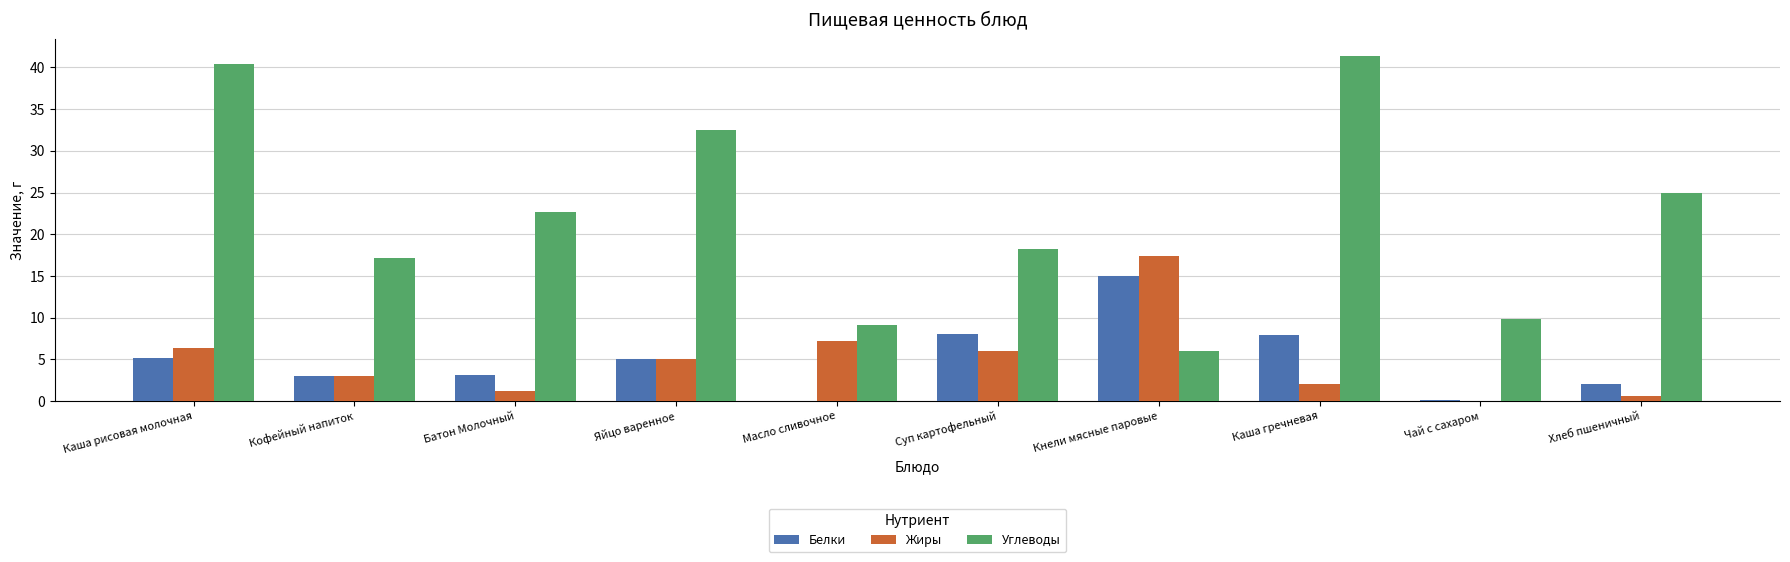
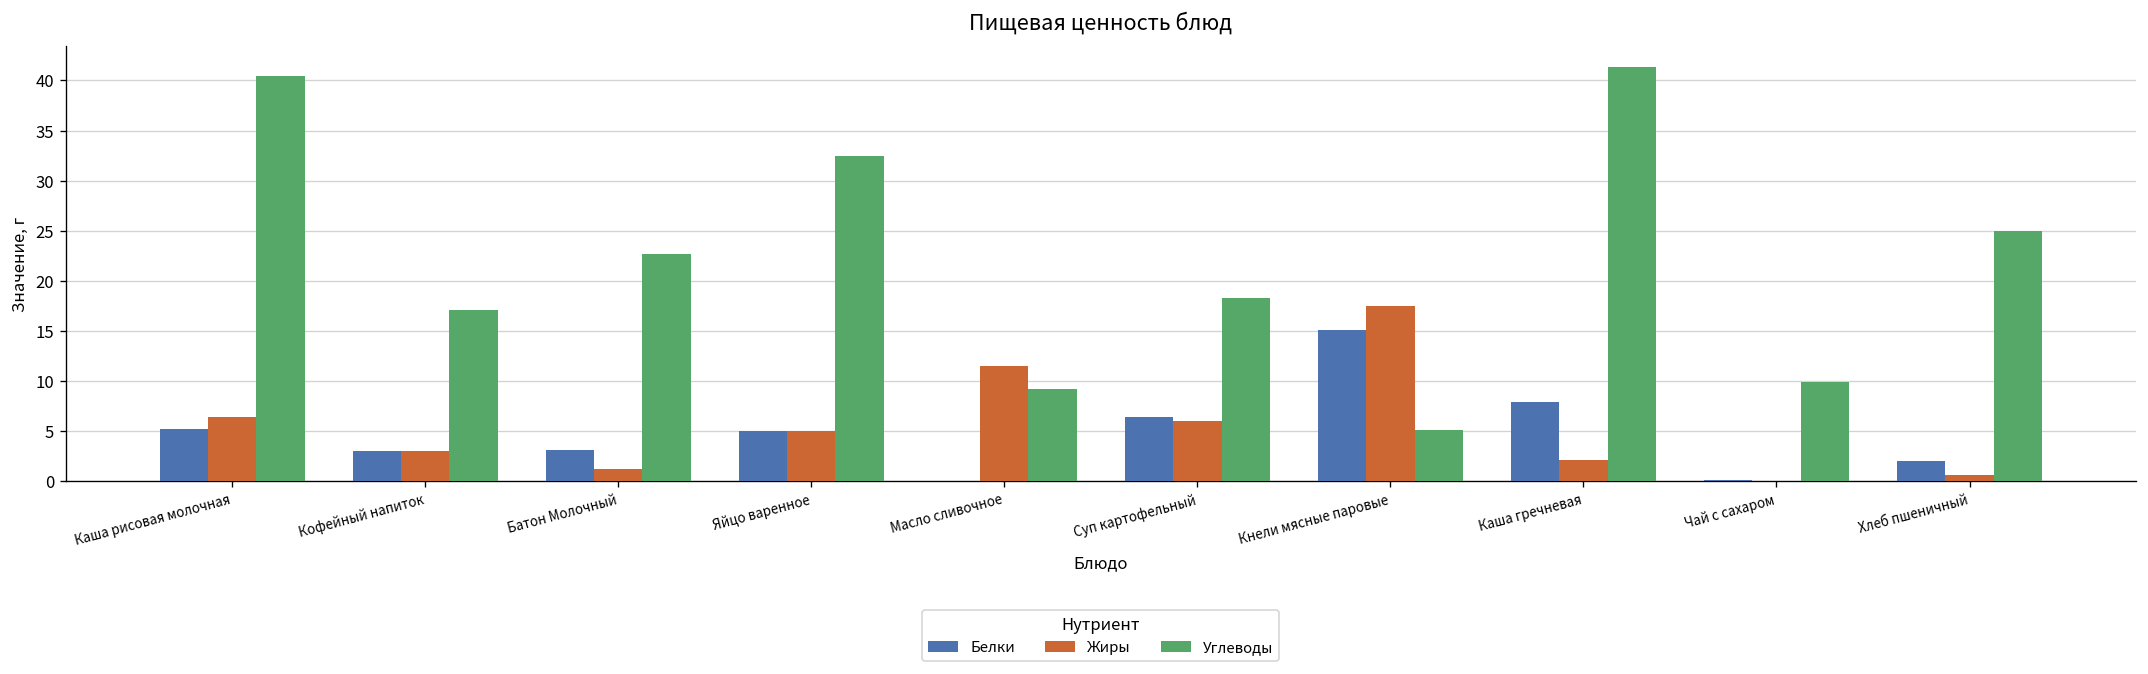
Жиры, Масло сливочное: 7 -> 11
Белки, Суп картофельный: 8 -> 6
Углеводы, Кнели мясные паровые: 6 -> 5
